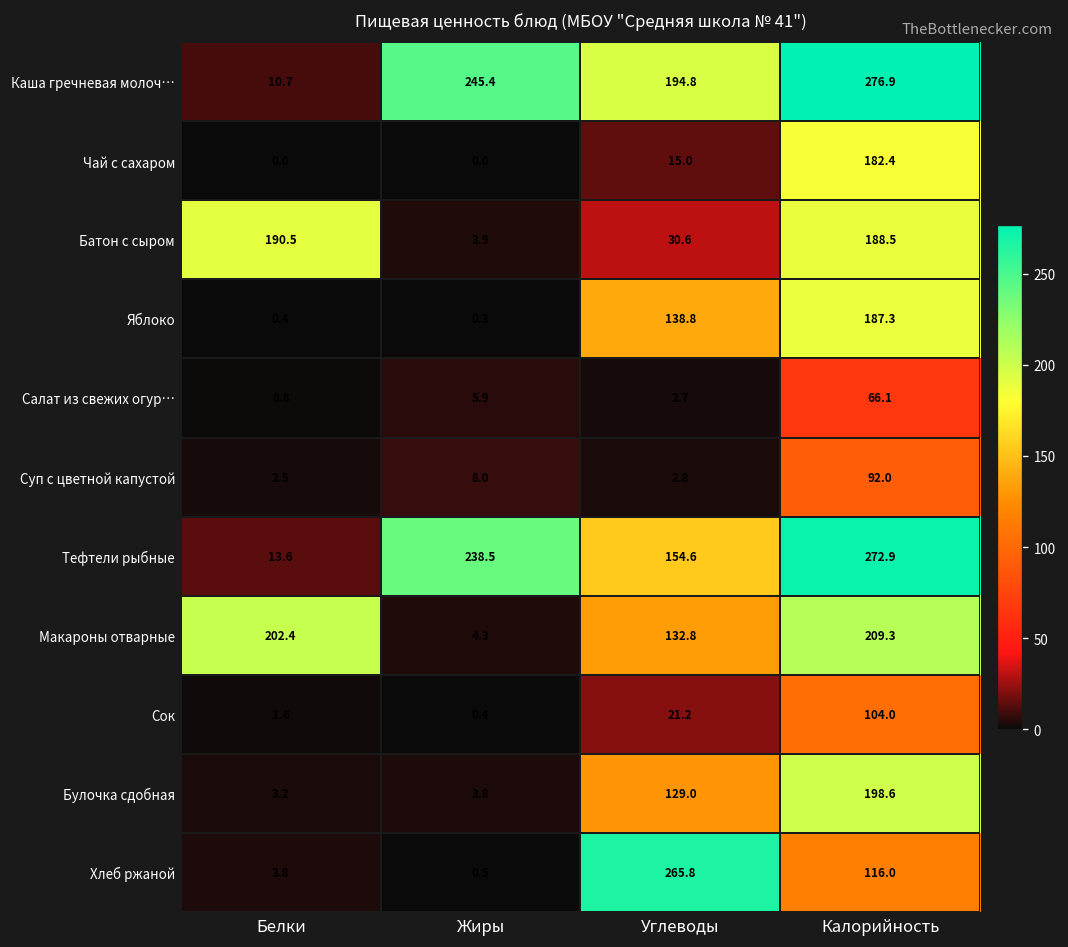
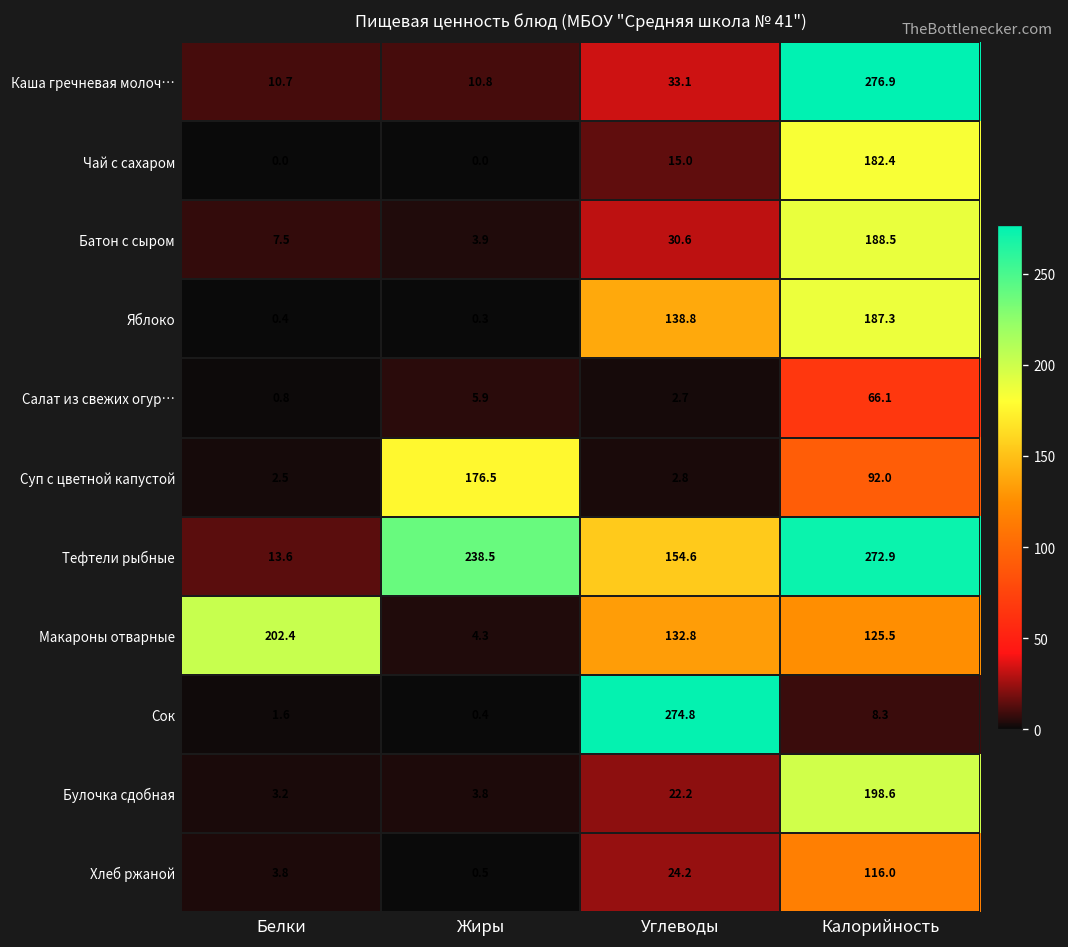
Каша гречневая молоч…, Жиры: 245.4 -> 10.8
Каша гречневая молоч…, Углеводы: 194.8 -> 33.1
Батон с сыром, Белки: 190.5 -> 7.5
Суп с цветной капустой, Жиры: 8.0 -> 176.5
Макароны отварные, Калорийность: 209.3 -> 125.5
Сок, Углеводы: 21.2 -> 274.8
Сок, Калорийность: 104.0 -> 8.3
Булочка сдобная, Углеводы: 129.0 -> 22.2
Хлеб ржаной, Углеводы: 265.8 -> 24.2
